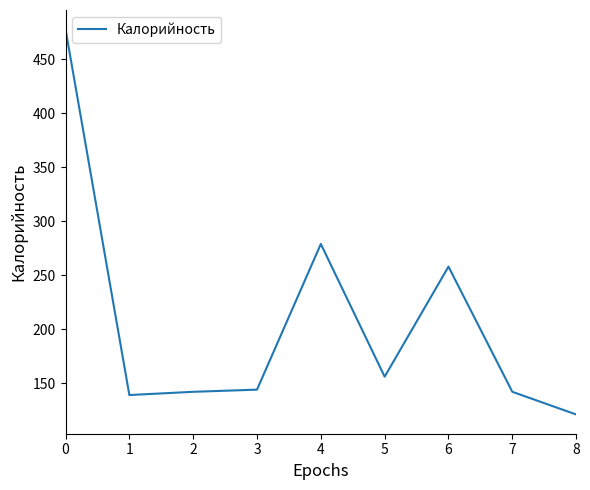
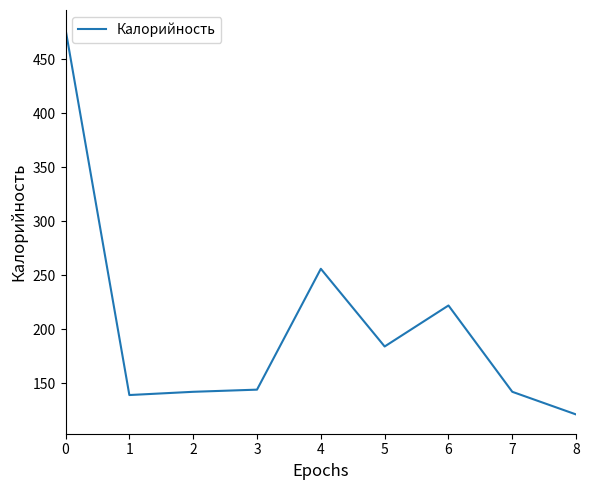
4: 279 -> 256
5: 156 -> 184
6: 258 -> 222
